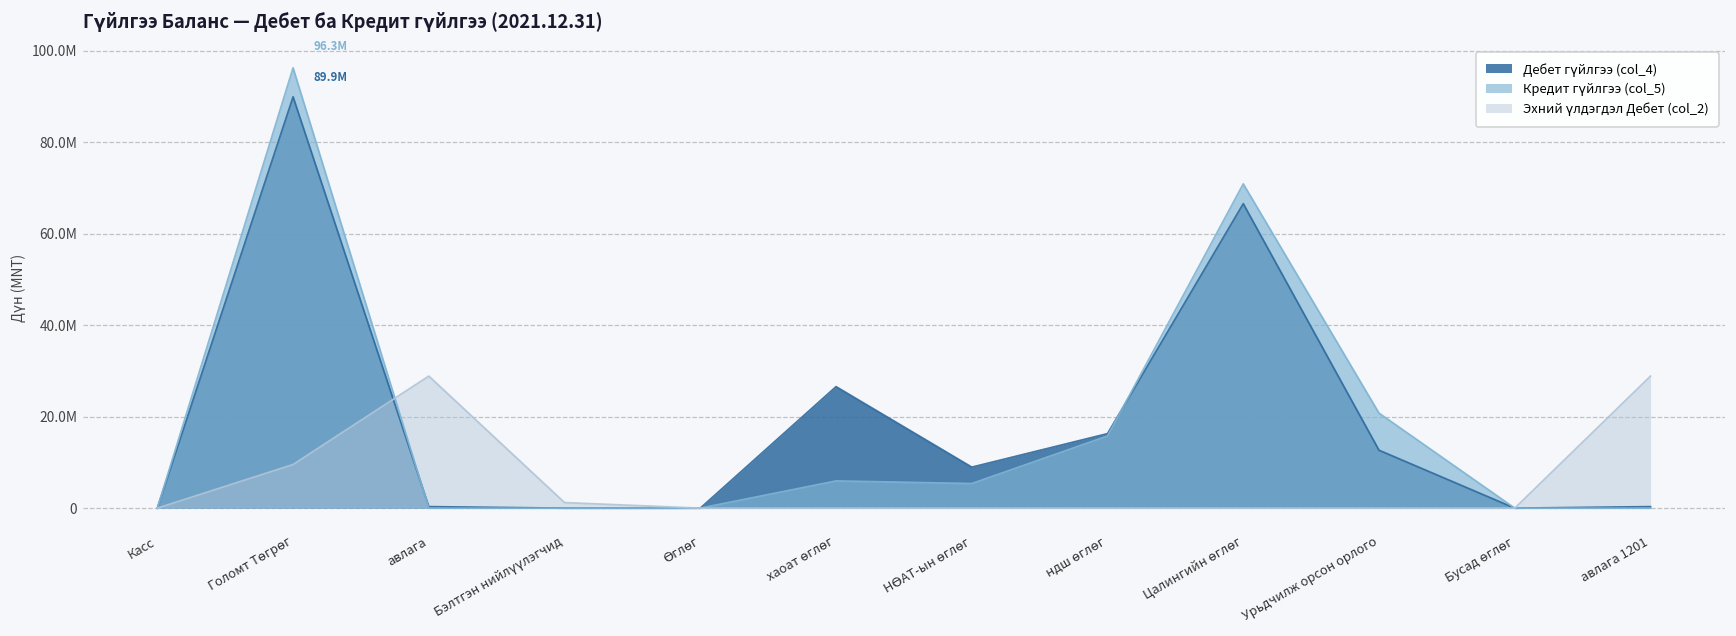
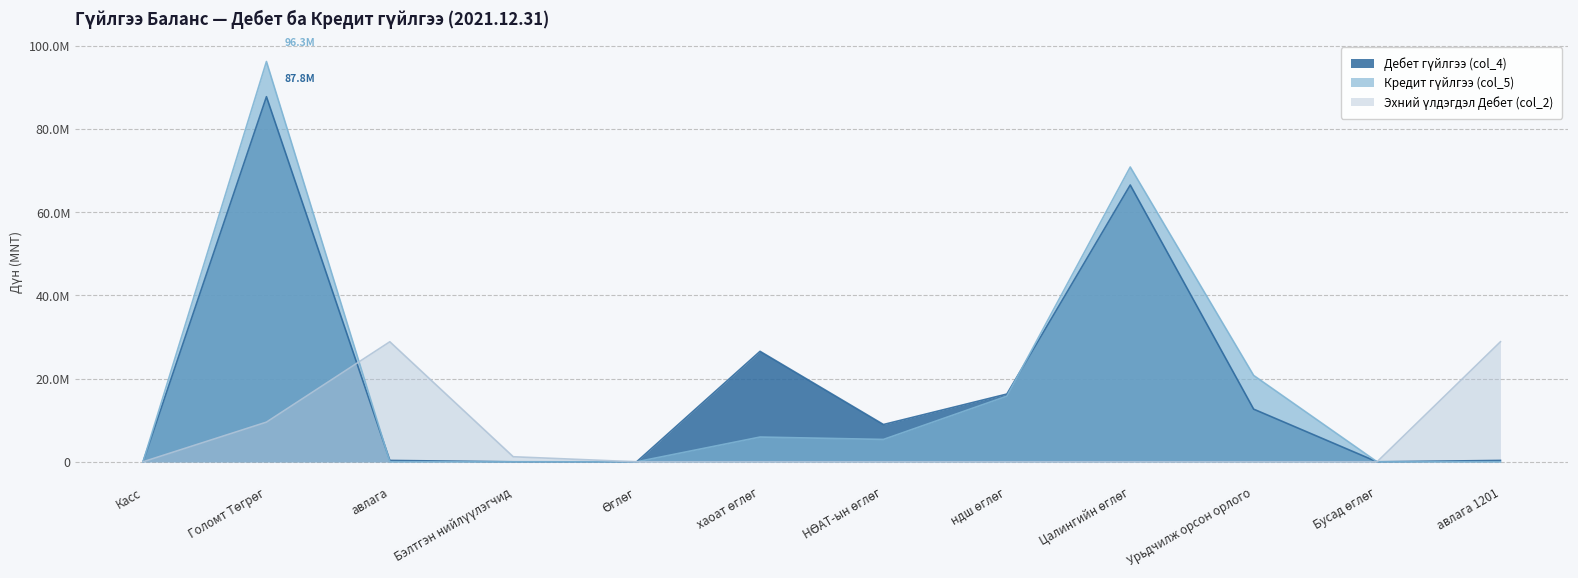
Дебет гүйлгээ (col_4), Голомт Төгрөг: 89.9M -> 87.8M
